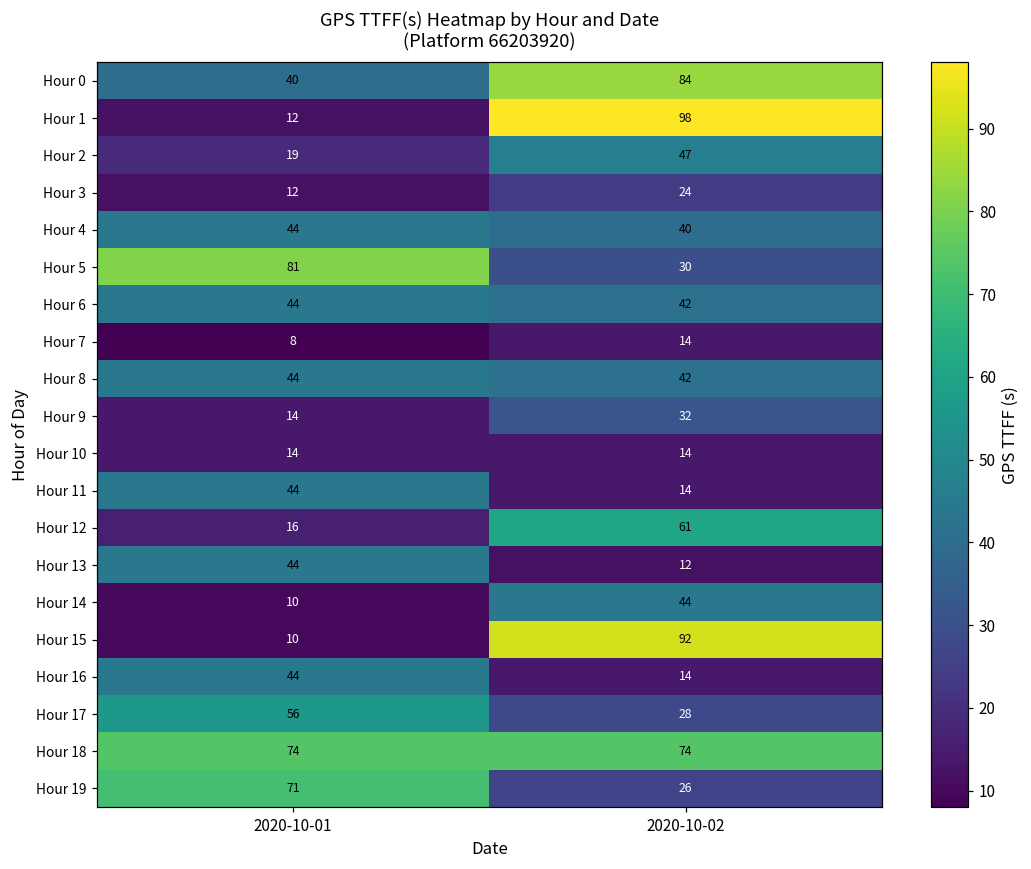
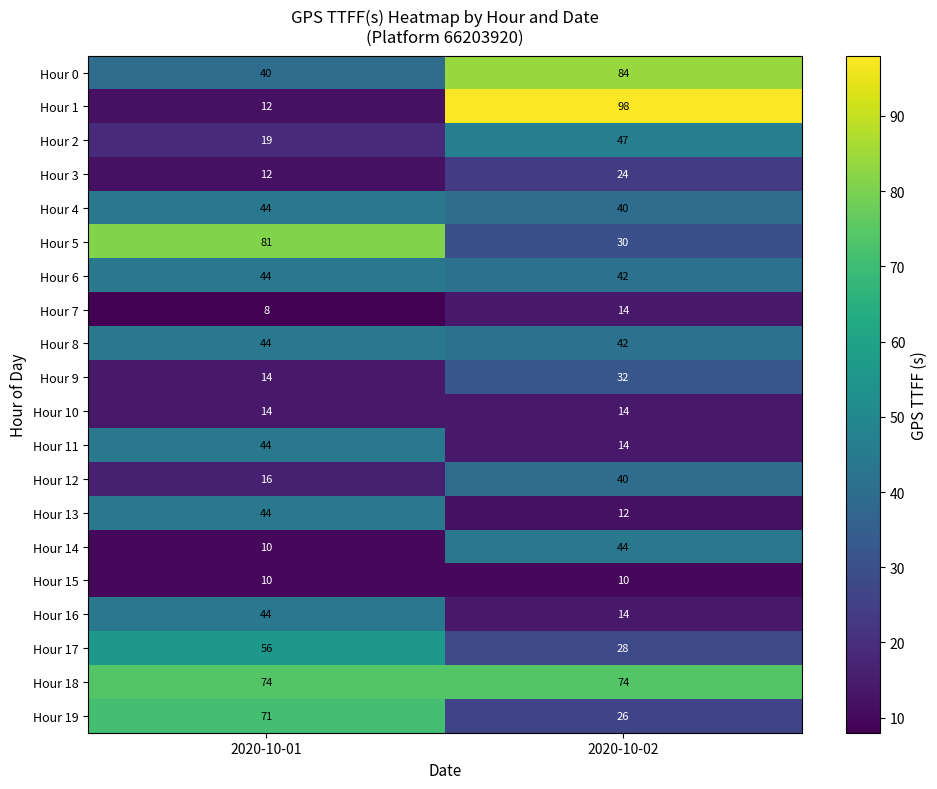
Hour 12, 2020-10-02: 61 -> 40
Hour 15, 2020-10-02: 92 -> 10
